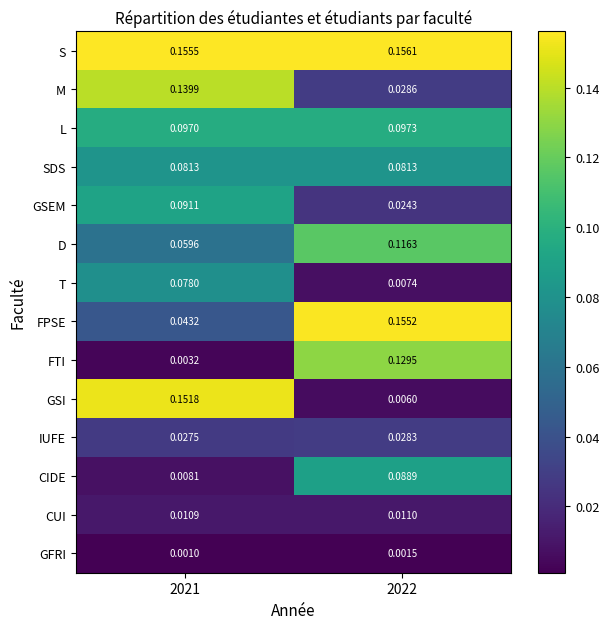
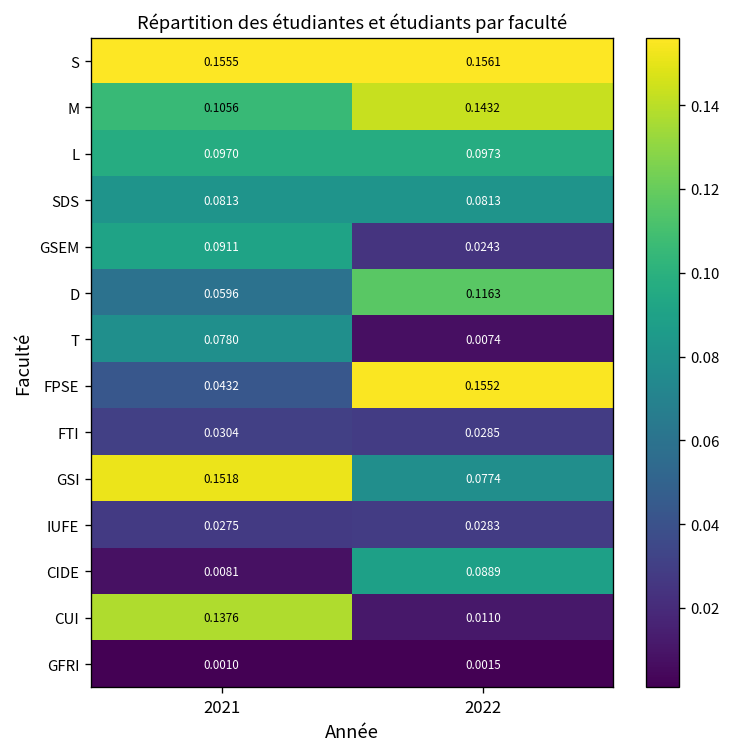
M, 2021: 0.1399 -> 0.1056
M, 2022: 0.0286 -> 0.1432
FTI, 2021: 0.0032 -> 0.0304
FTI, 2022: 0.1295 -> 0.0285
GSI, 2022: 0.0060 -> 0.0774
CUI, 2021: 0.0109 -> 0.1376
